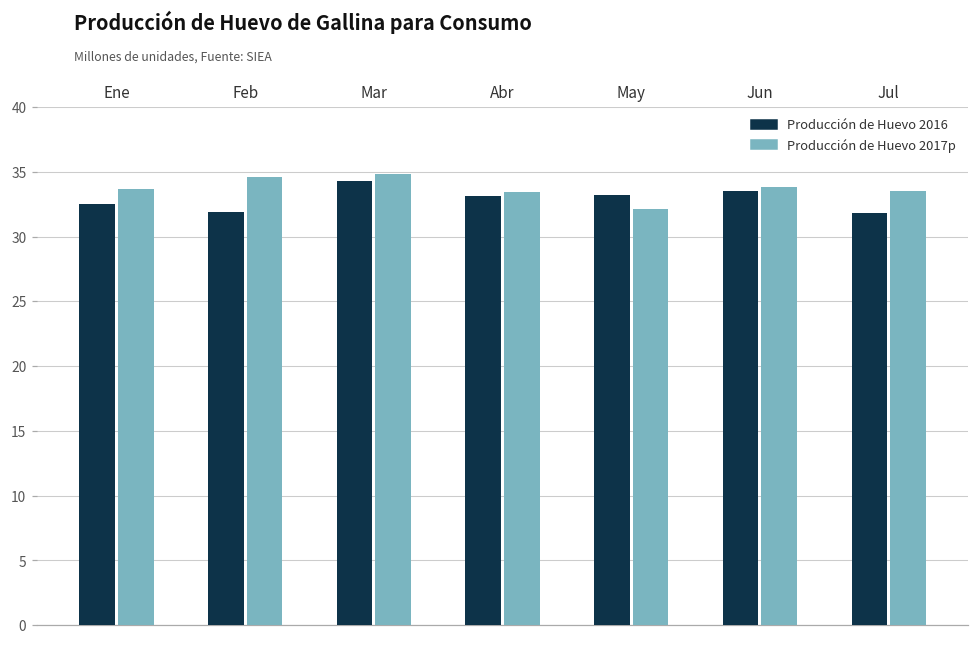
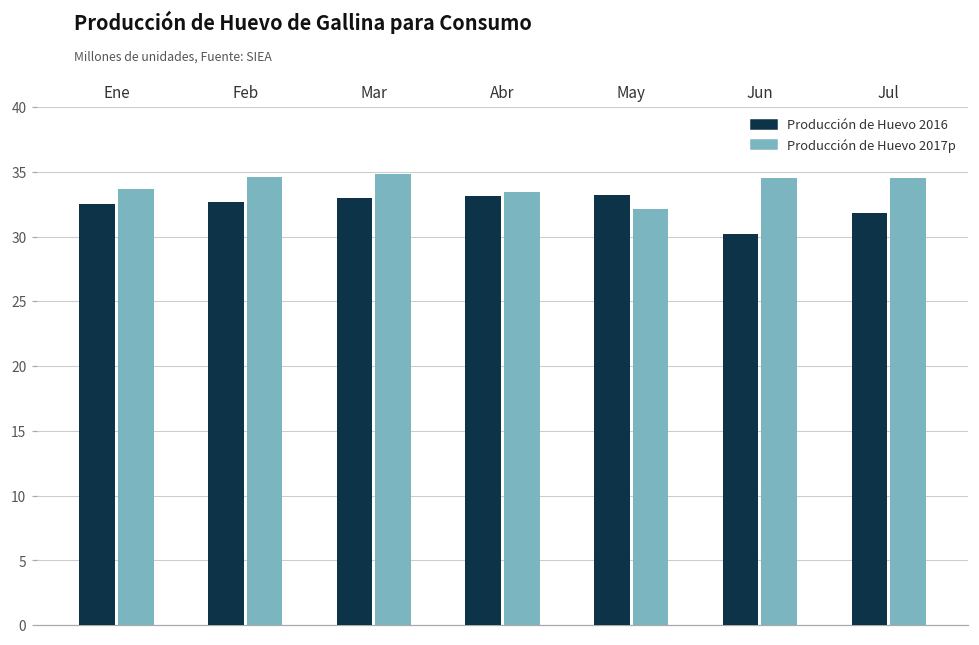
Producción de Huevo 2016, Feb: 31.9 -> 32.7
Producción de Huevo 2016, Mar: 34.3 -> 33.0
Producción de Huevo 2016, Jun: 33.5 -> 30.2
Producción de Huevo 2017p, Jun: 33.8 -> 34.5
Producción de Huevo 2017p, Jul: 33.5 -> 34.5
